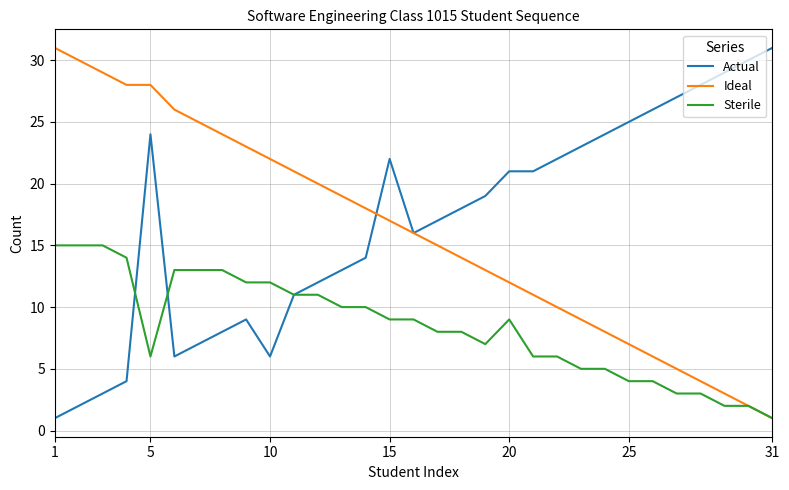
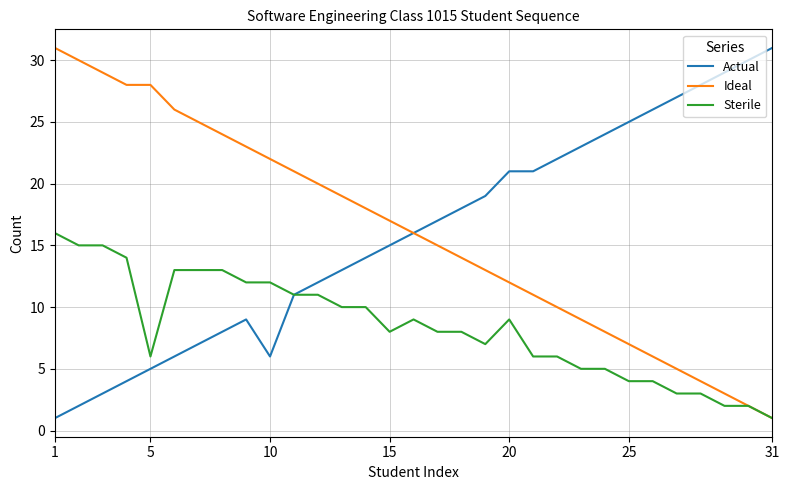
Sterile, 1: 15 -> 16
Actual, 5: 24 -> 5
Actual, 15: 22 -> 15
Sterile, 15: 9 -> 8
